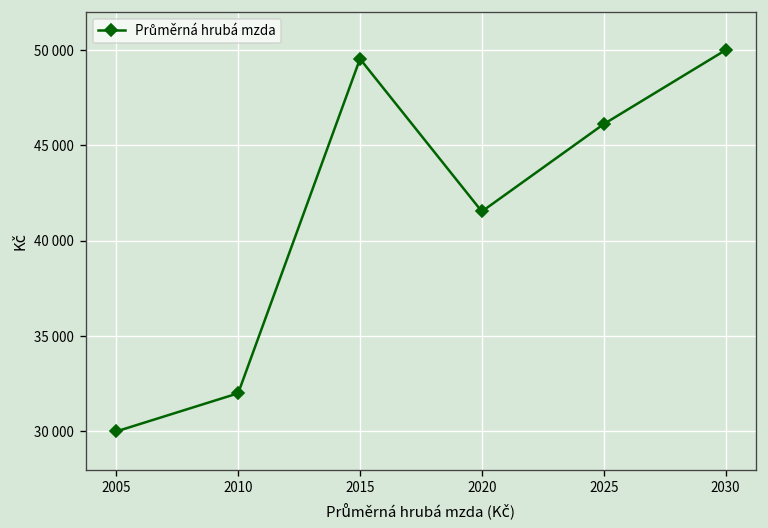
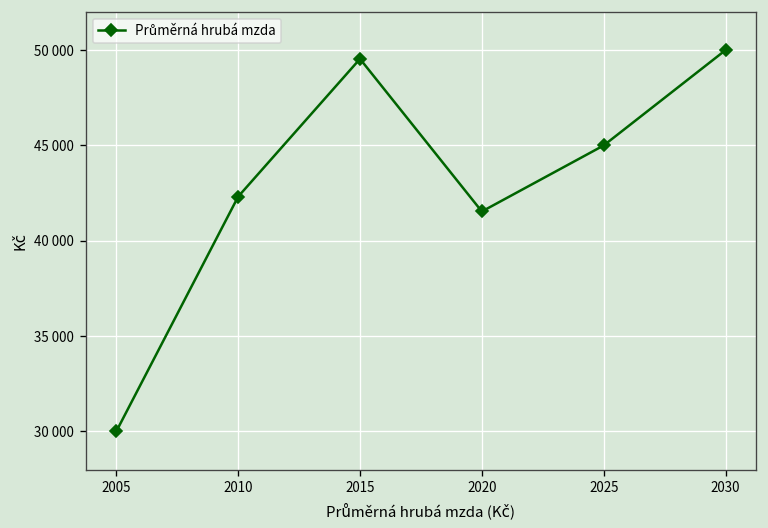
2010: 32000 -> 42300
2025: 46100 -> 45000
